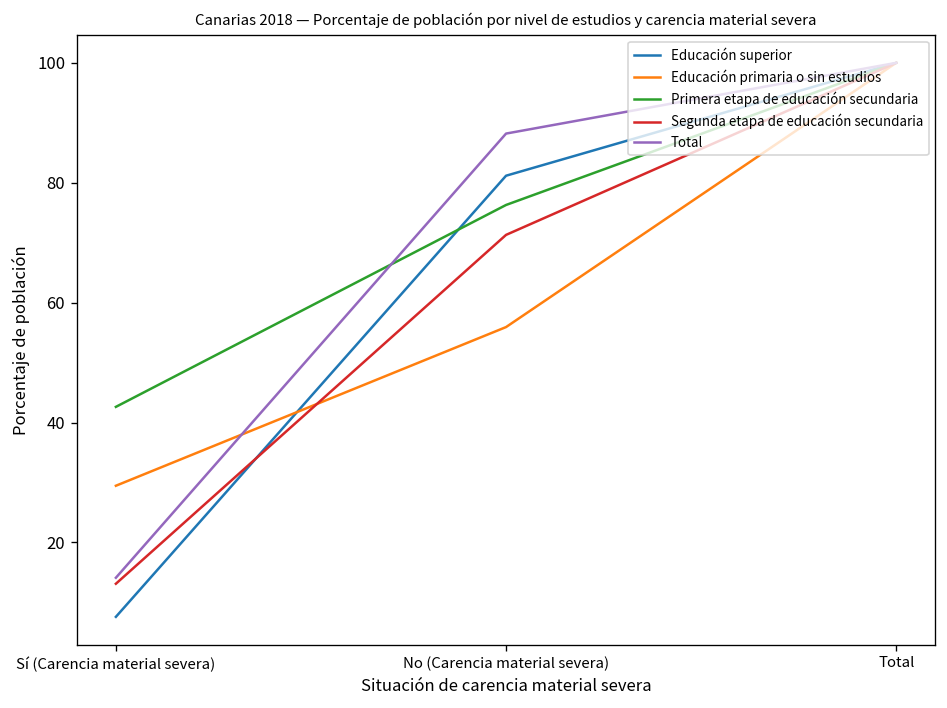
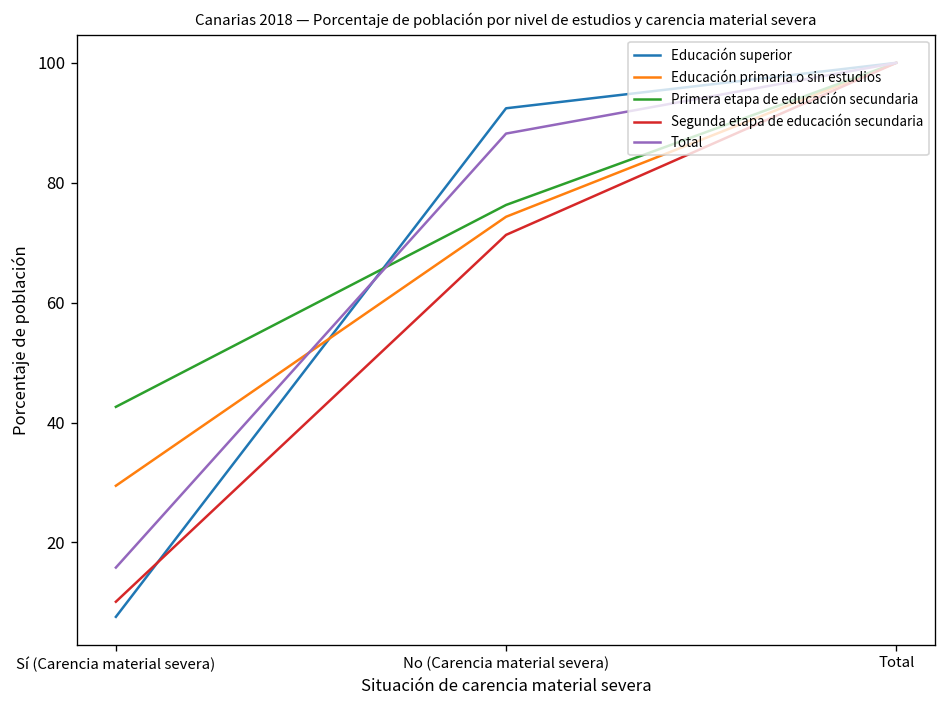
Segunda etapa de educación secundaria, Sí (Carencia material severa): 13 -> 10
Total, Sí (Carencia material severa): 14 -> 16
Educación superior, No (Carencia material severa): 81 -> 92
Educación primaria o sin estudios, No (Carencia material severa): 56 -> 74
